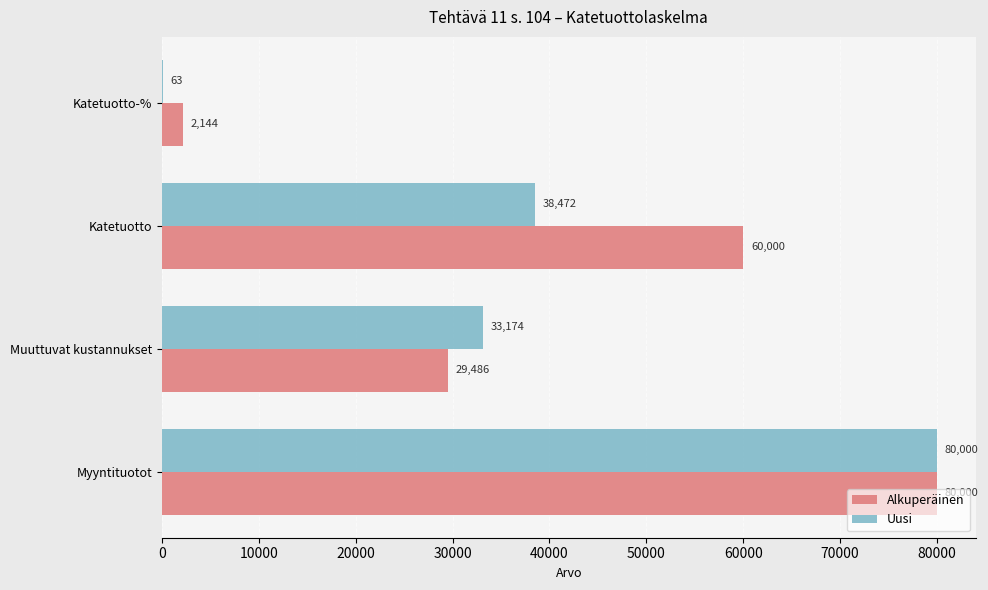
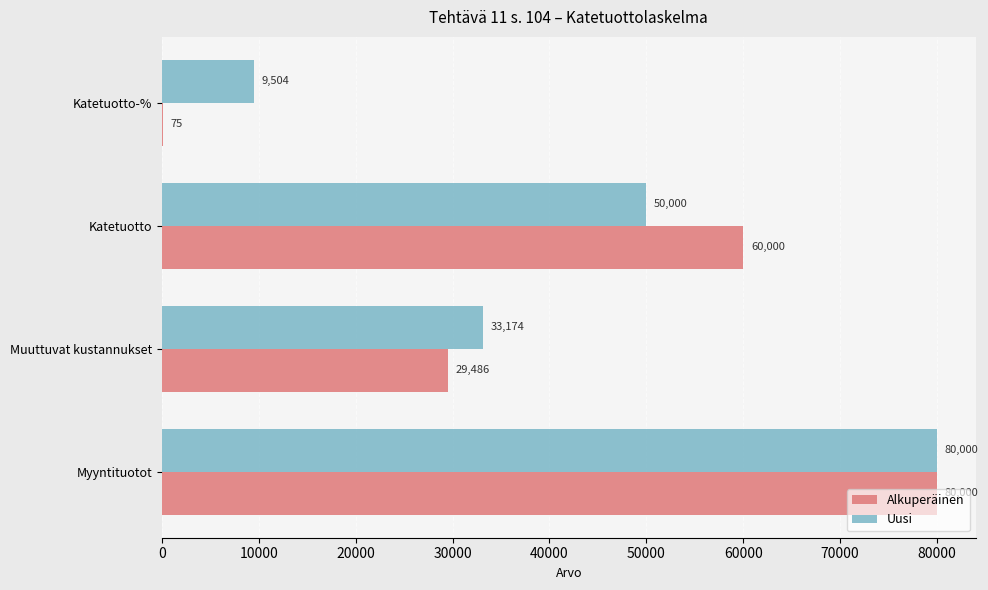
Uusi, Katetuotto-%: 63 -> 9,504
Alkuperäinen, Katetuotto-%: 2,144 -> 75
Uusi, Katetuotto: 38,472 -> 50,000
